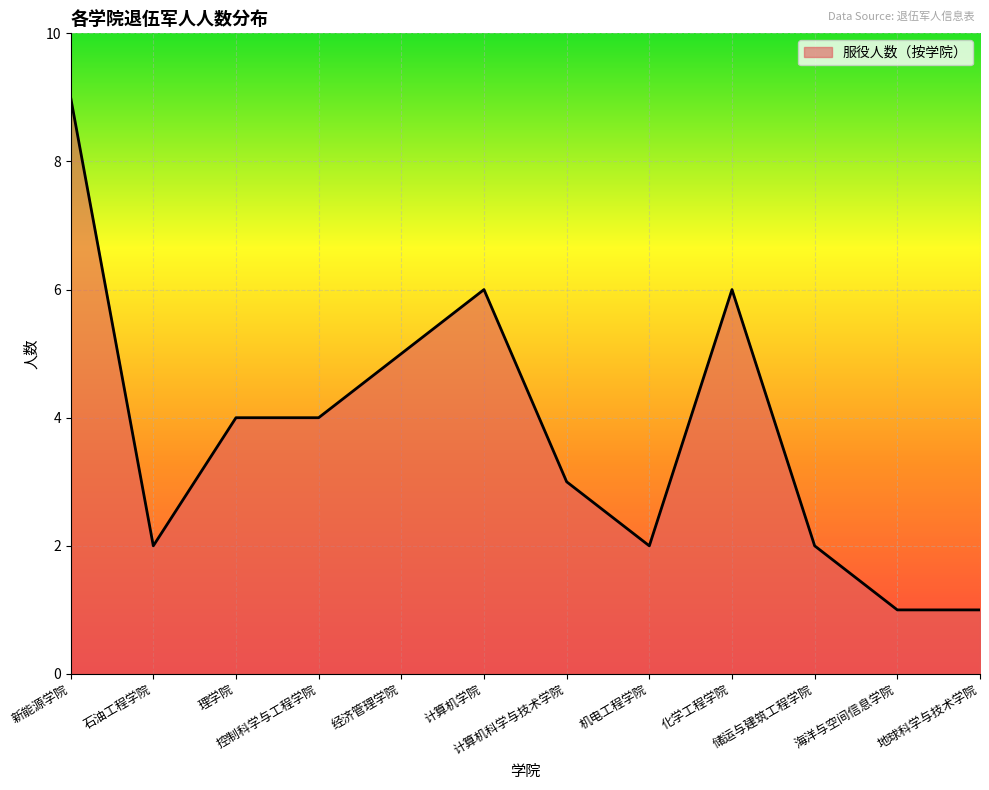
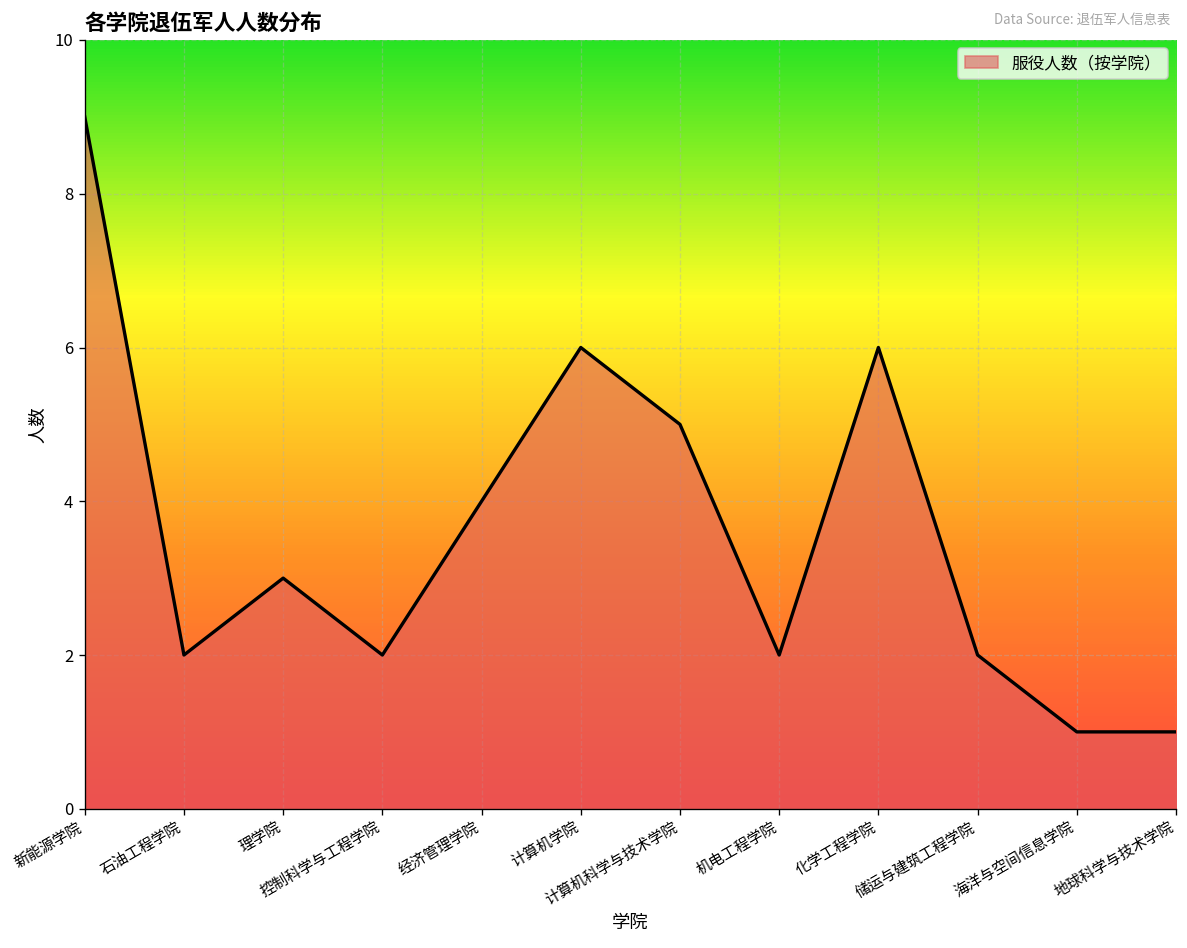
理学院: 4 -> 3
控制科学与工程学院: 4 -> 2
经济管理学院: 5 -> 4
计算机科学与技术学院: 3 -> 5
